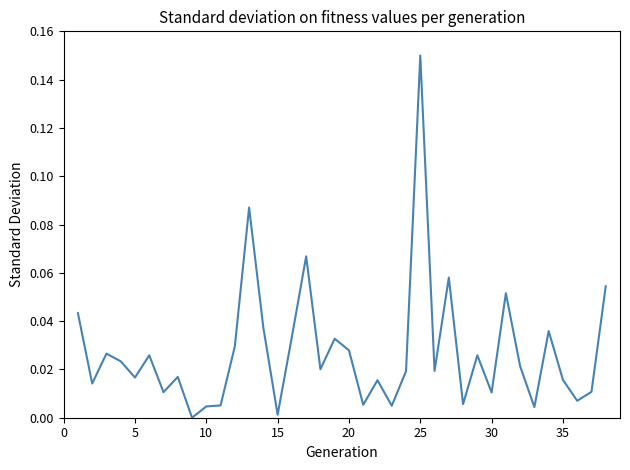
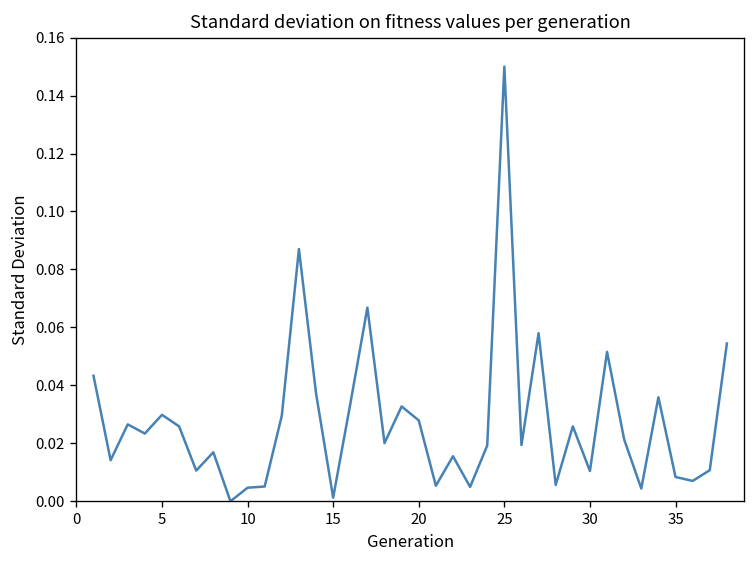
5: 0.017 -> 0.030
35: 0.016 -> 0.008
